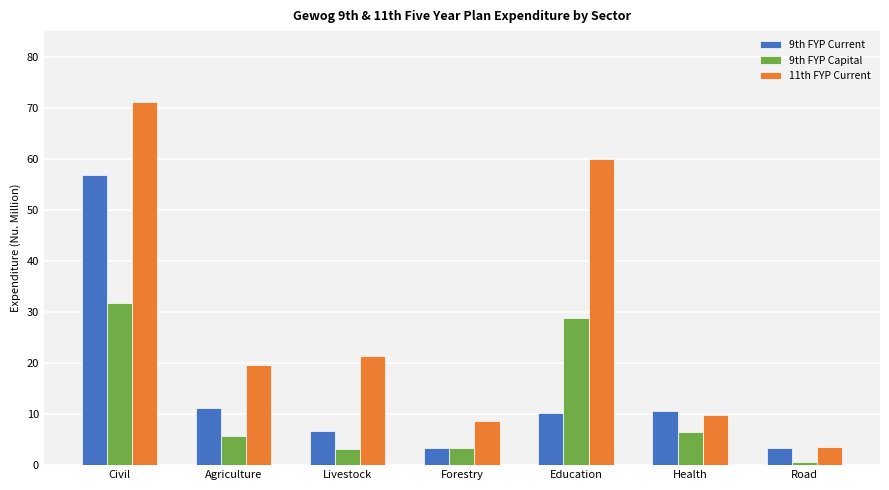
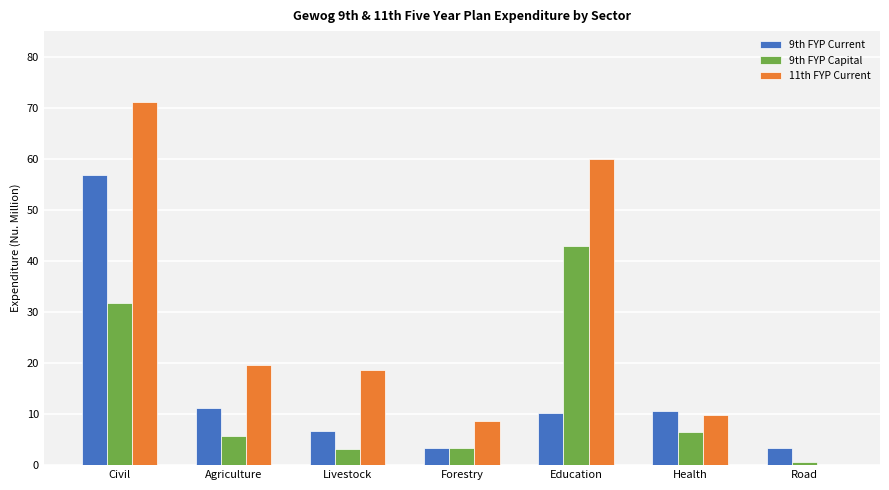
11th FYP Current, Livestock: 21 -> 19
9th FYP Capital, Education: 29 -> 43
11th FYP Current, Road: 4 -> 0
